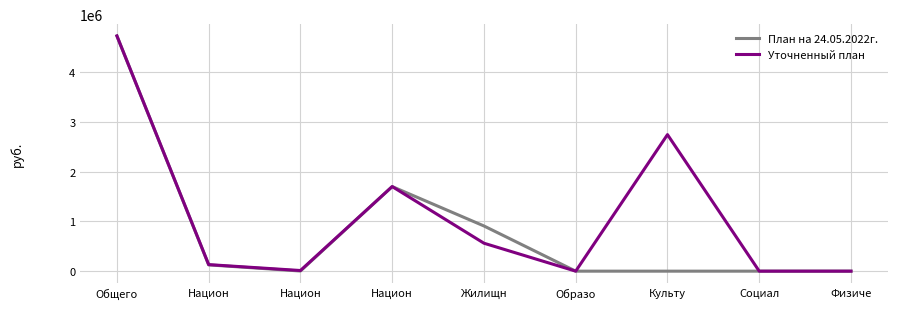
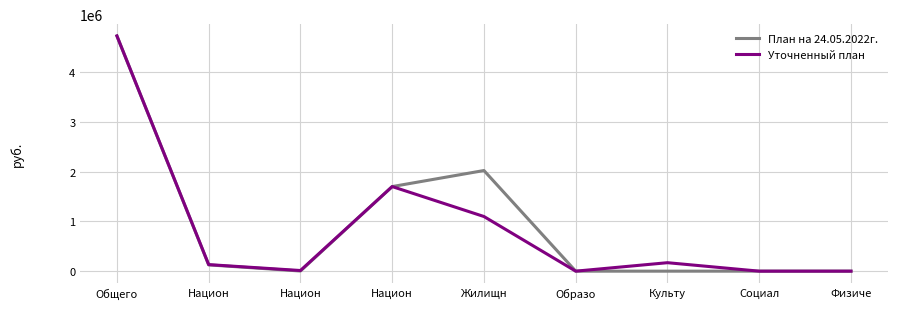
План на 24.05.2022г., Жилищн: 900000 -> 2000000
Уточненный план, Жилищн: 600000 -> 1100000
Уточненный план, Культу: 2700000 -> 200000
